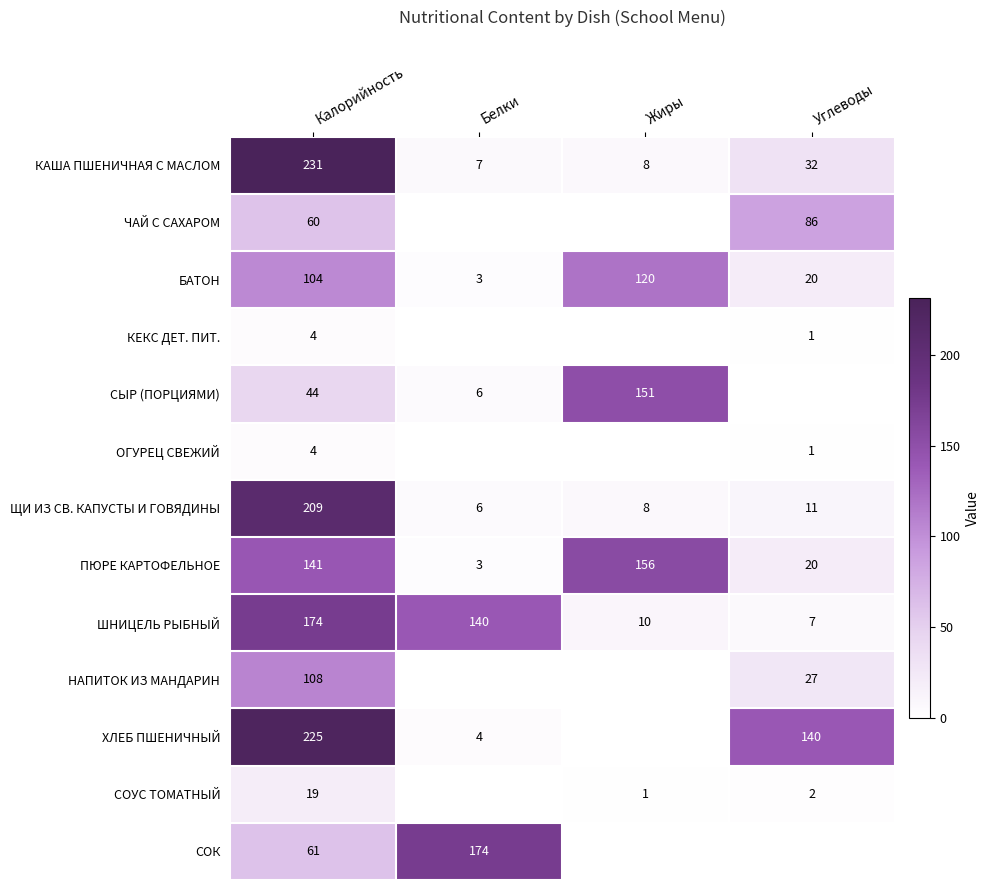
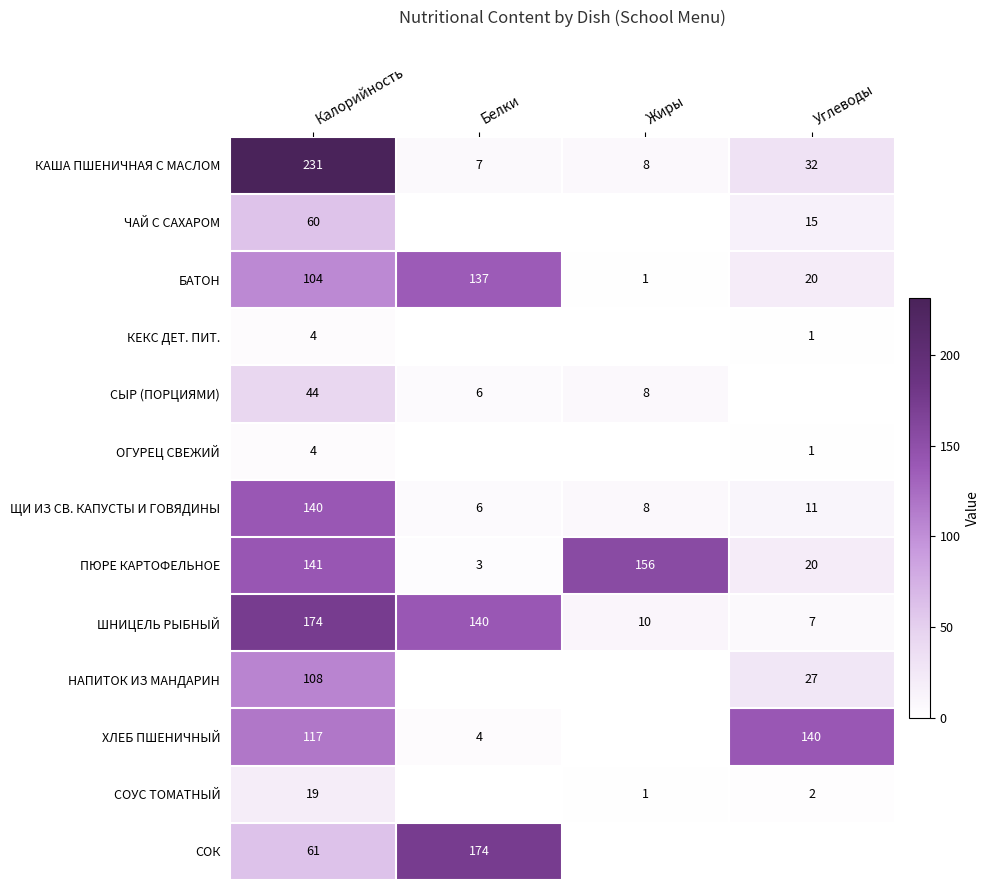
ЧАЙ С САХАРОМ, Углеводы: 86 -> 15
БАТОН, Белки: 3 -> 137
БАТОН, Жиры: 120 -> 1
СЫР (ПОРЦИЯМИ), Жиры: 151 -> 8
ЩИ ИЗ СВ. КАПУСТЫ И ГОВЯДИНЫ, Калорийность: 209 -> 140
ХЛЕБ ПШЕНИЧНЫЙ, Калорийность: 225 -> 117
